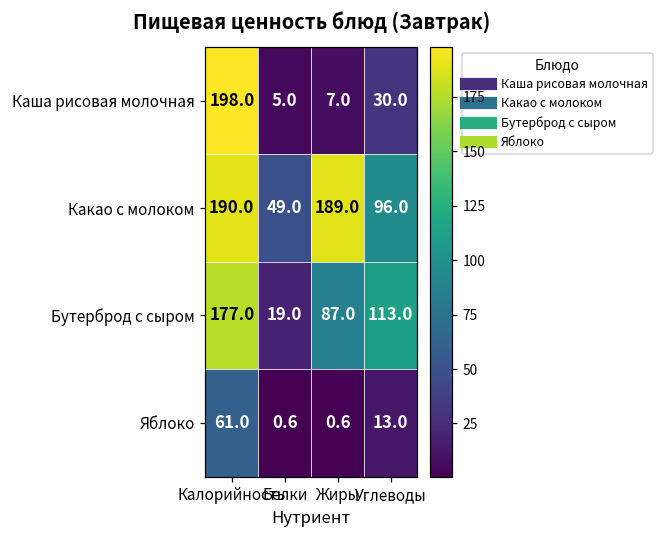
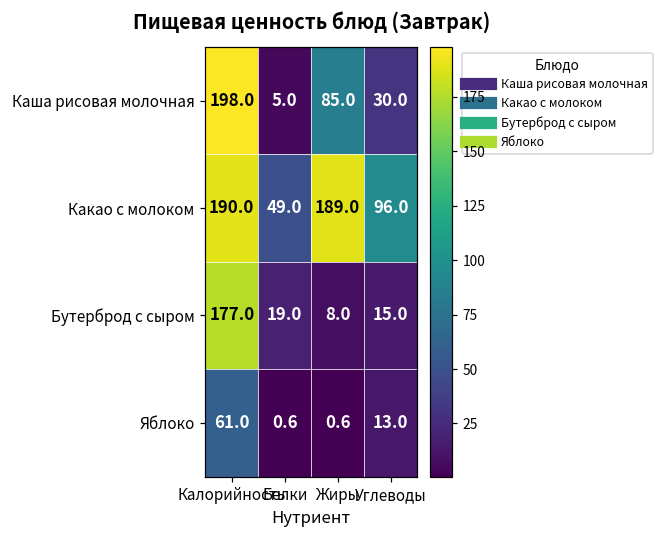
Каша рисовая молочная, Жиры: 7.0 -> 85.0
Бутерброд с сыром, Жиры: 87.0 -> 8.0
Бутерброд с сыром, Углеводы: 113.0 -> 15.0
